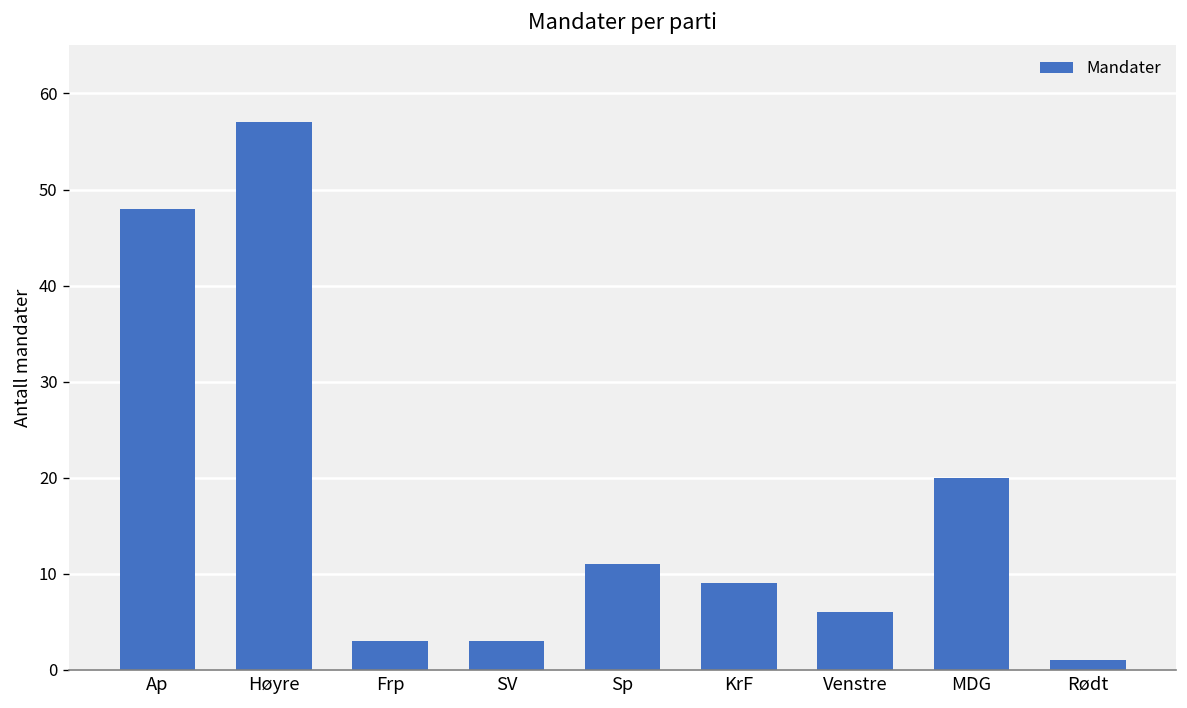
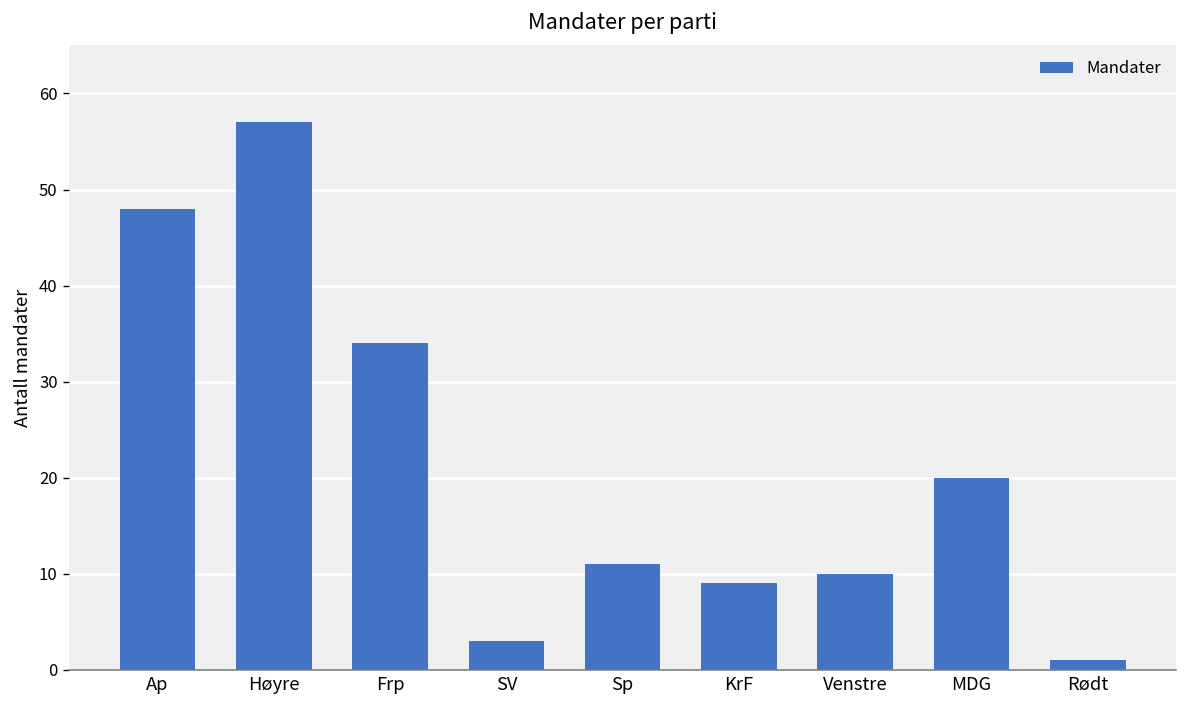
Frp: 3 -> 34
Venstre: 6 -> 10
